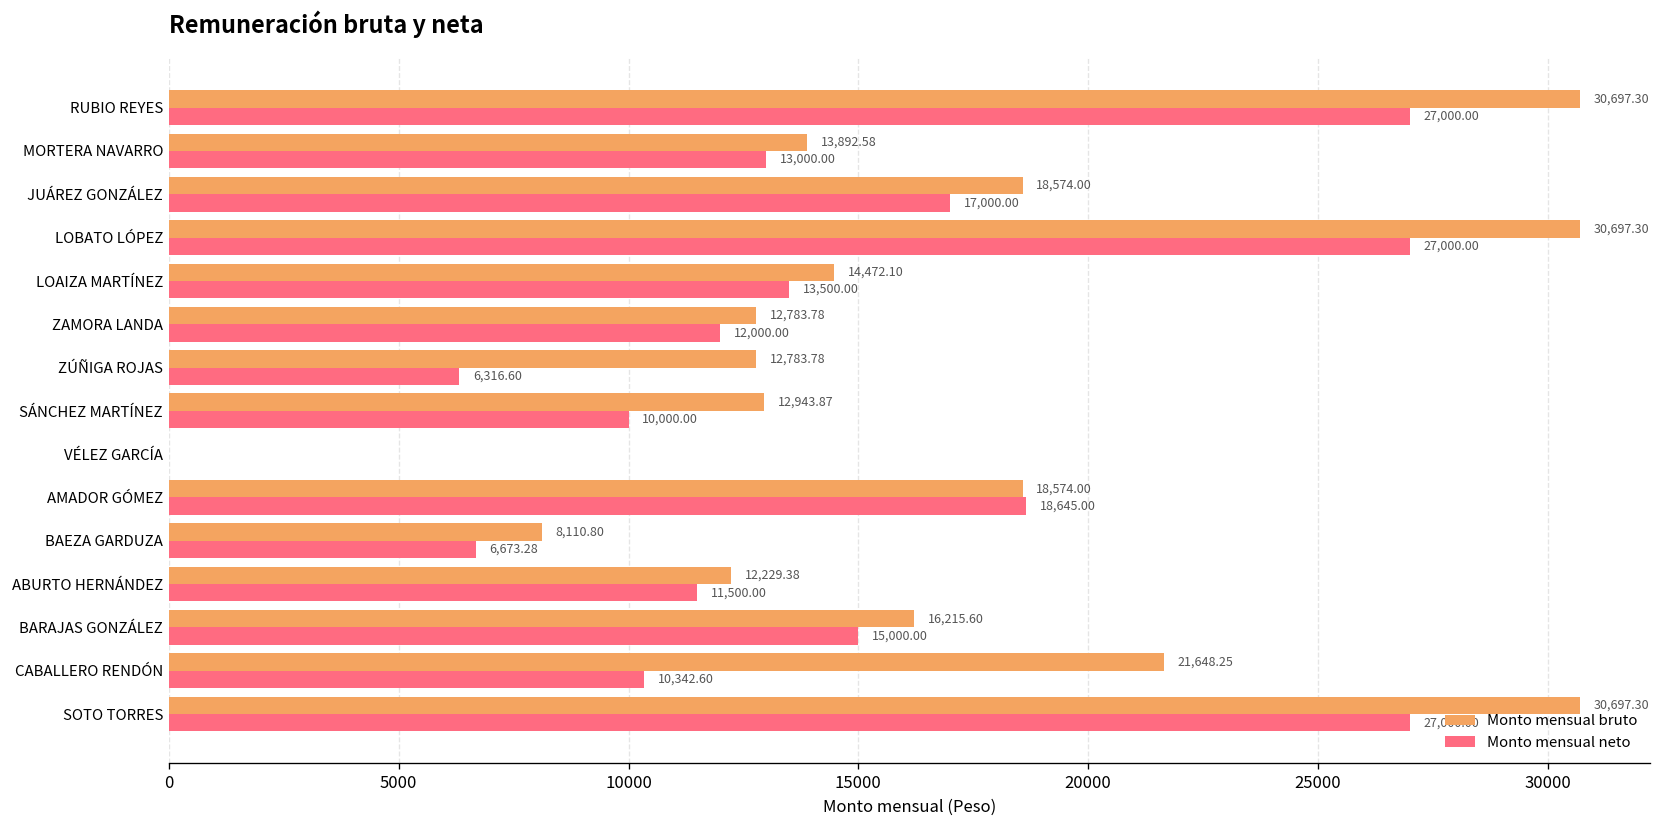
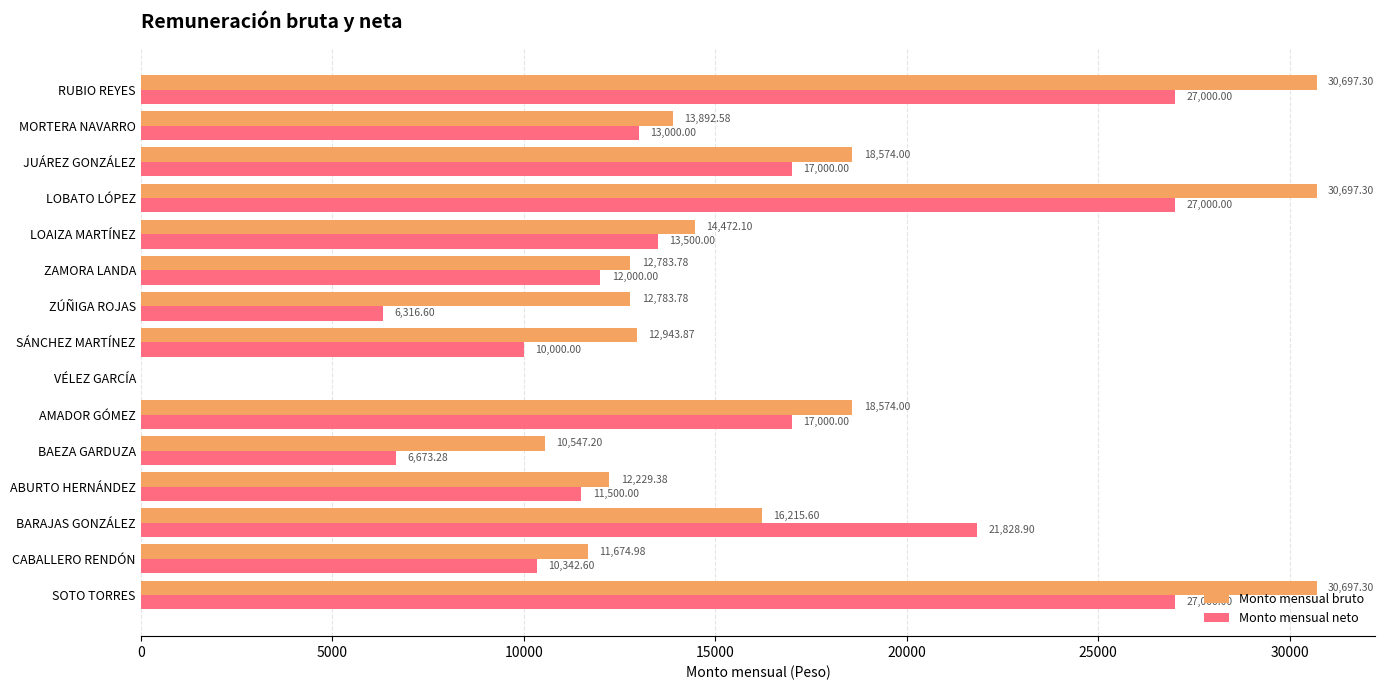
Monto mensual neto, AMADOR GÓMEZ: 18,645.00 -> 17,000.00
Monto mensual bruto, BAEZA GARDUZA: 8,110.80 -> 10,547.20
Monto mensual neto, BARAJAS GONZÁLEZ: 15,000.00 -> 21,828.90
Monto mensual bruto, CABALLERO RENDÓN: 21,648.25 -> 11,674.98
